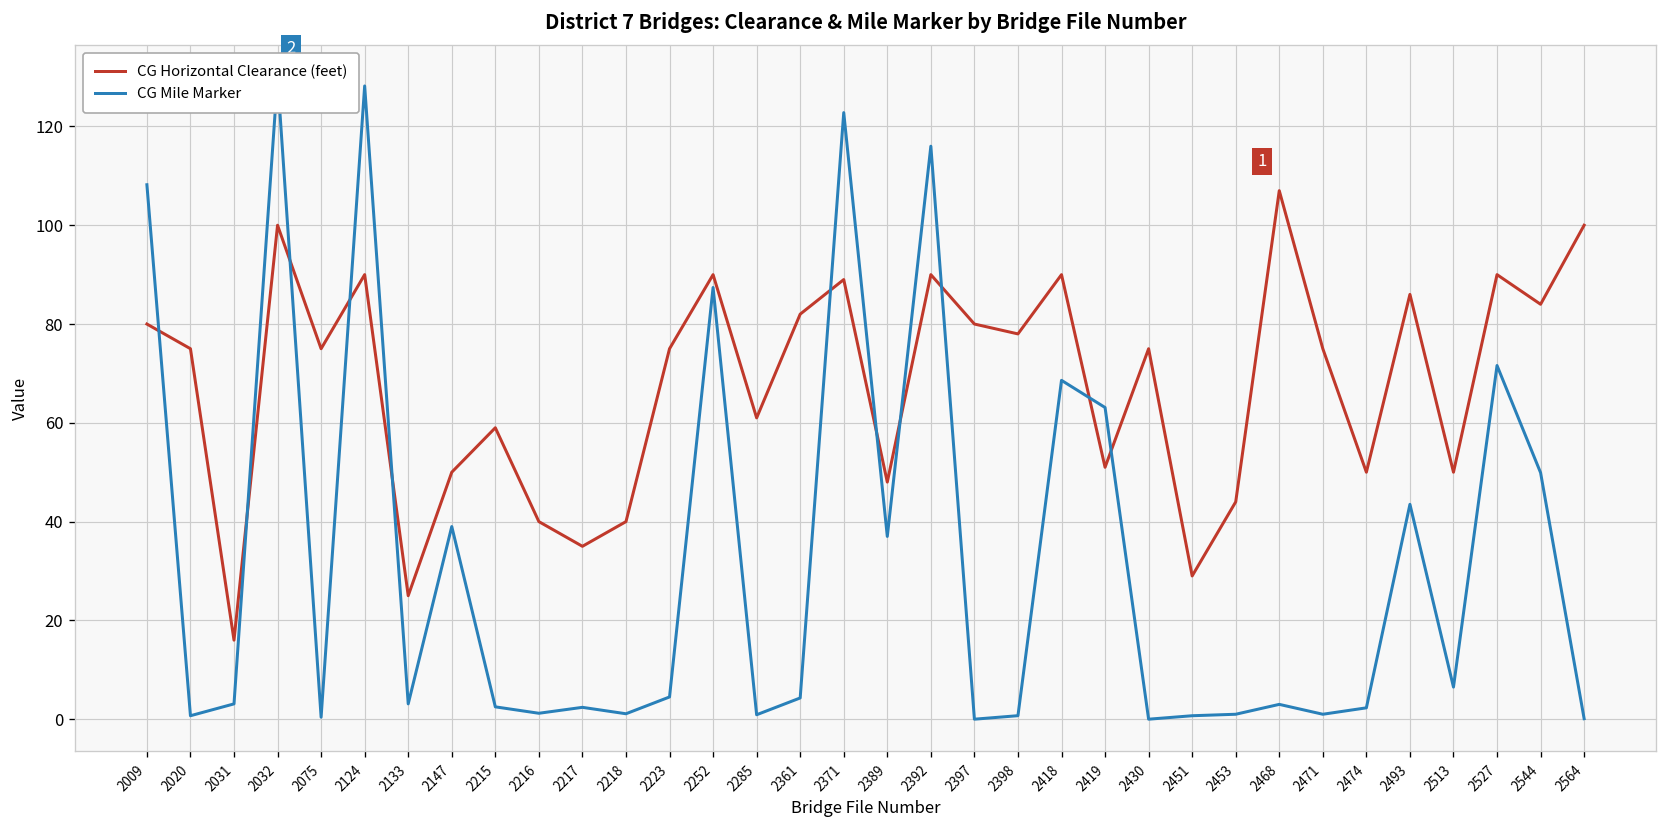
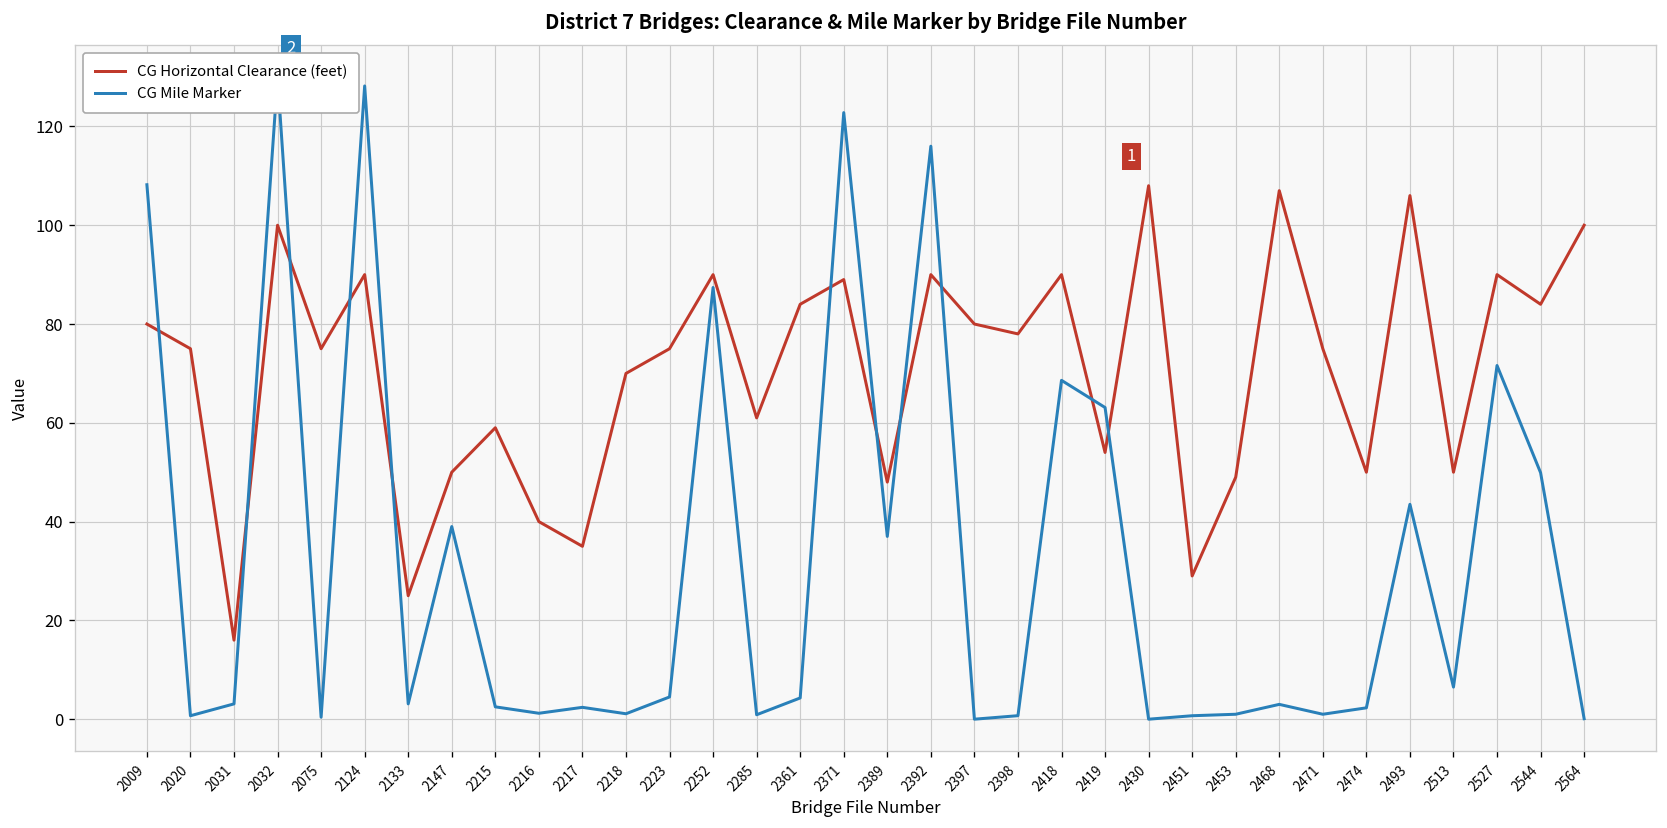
CG Horizontal Clearance (feet), 2218: 40 -> 70
CG Horizontal Clearance (feet), 2361: 82 -> 84
CG Horizontal Clearance (feet), 2419: 51 -> 54
CG Horizontal Clearance (feet), 2430: 75 -> 108
CG Horizontal Clearance (feet), 2453: 44 -> 49
CG Horizontal Clearance (feet), 2493: 86 -> 106
